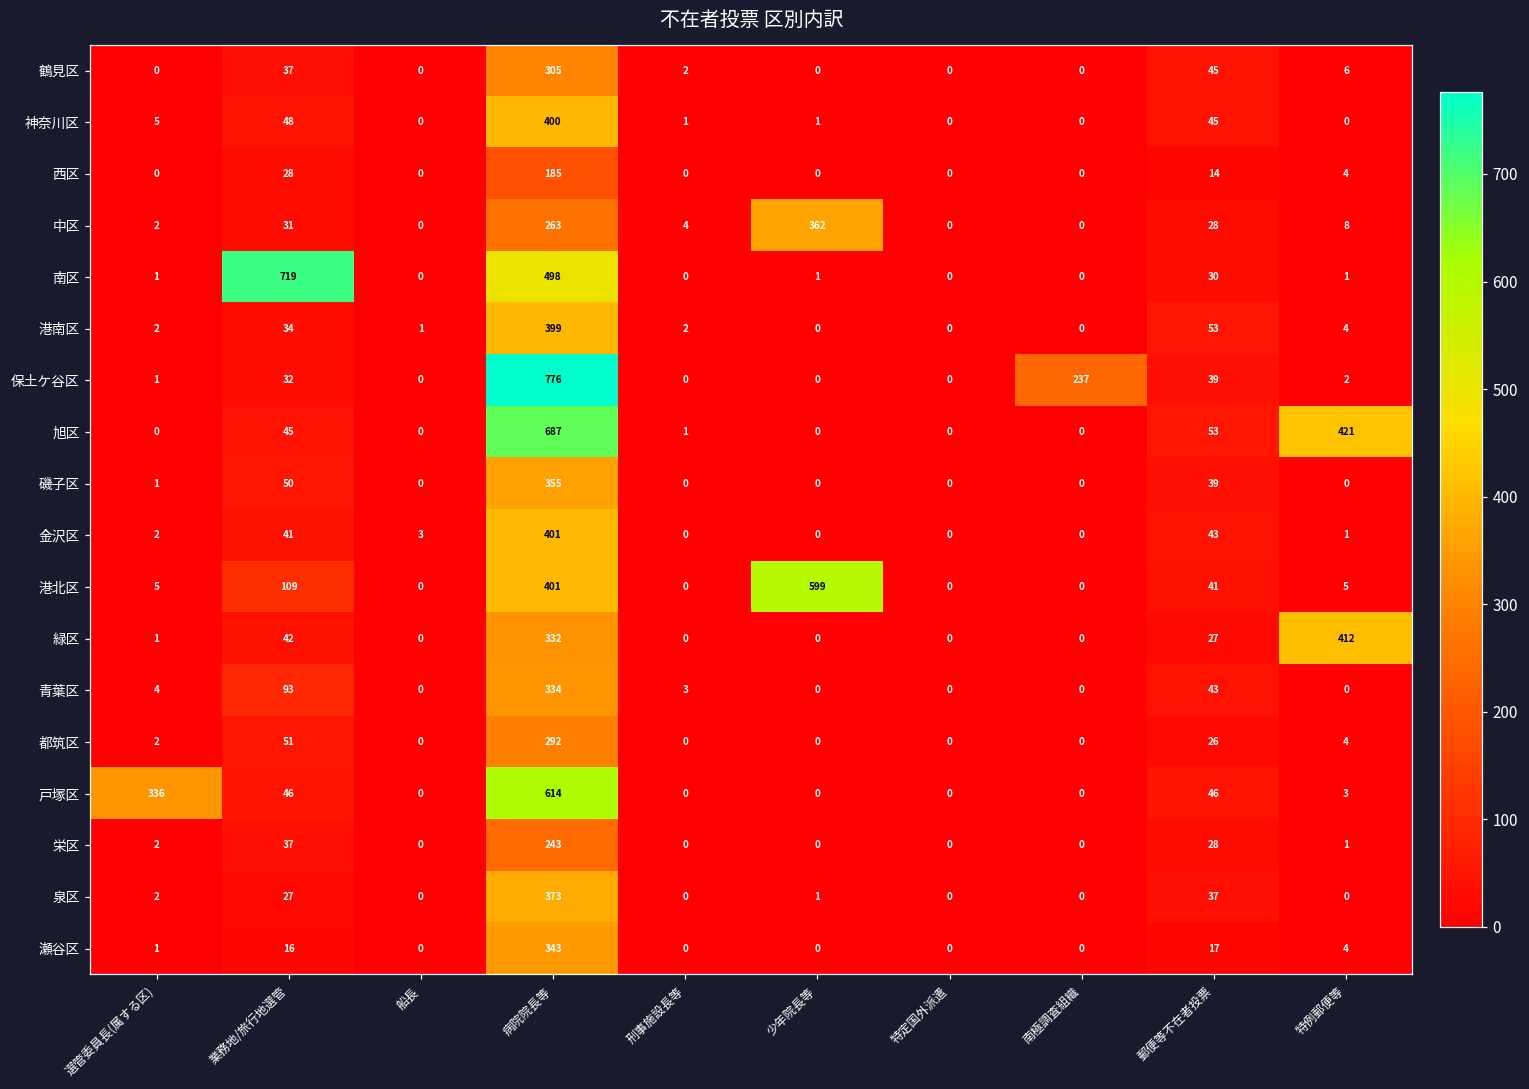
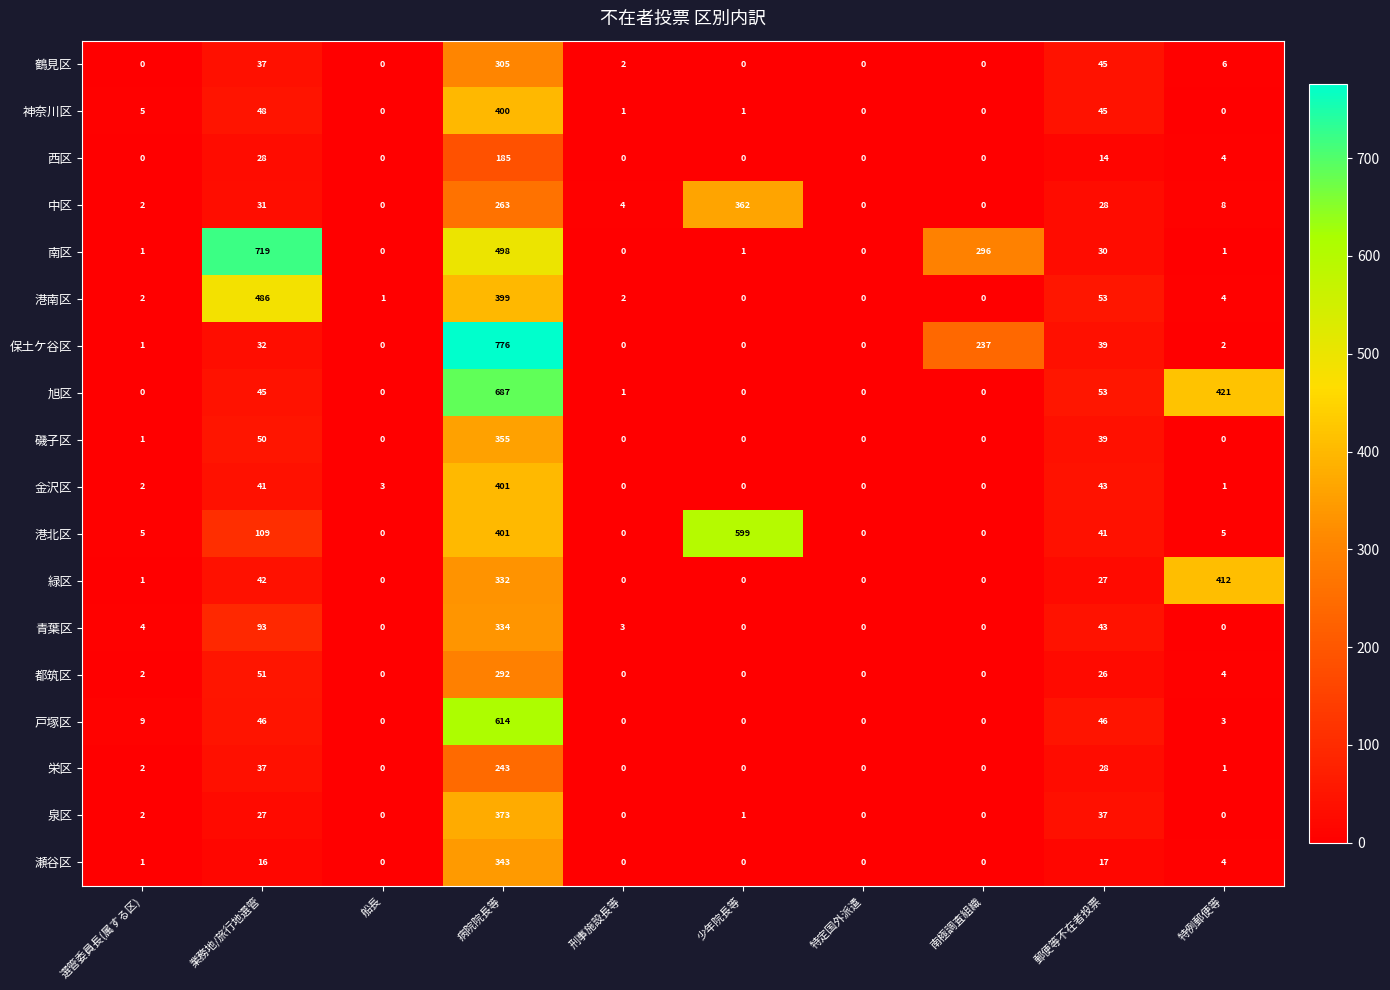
南区, 南極調査組織: 0 -> 296
港南区, 業務地/旅行地選管: 34 -> 486
戸塚区, 選管委員長(属する区): 336 -> 9
